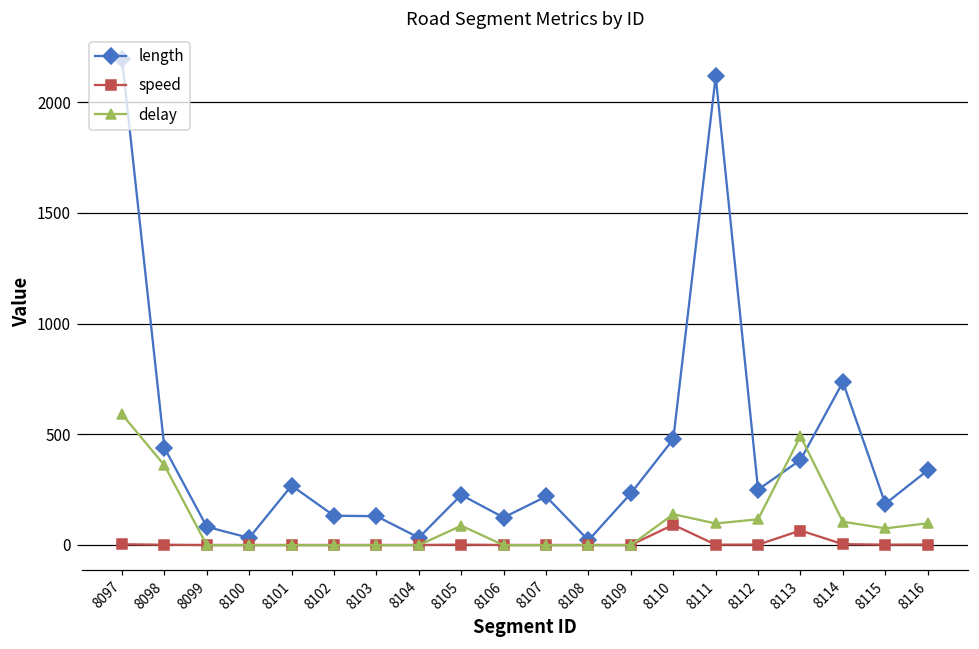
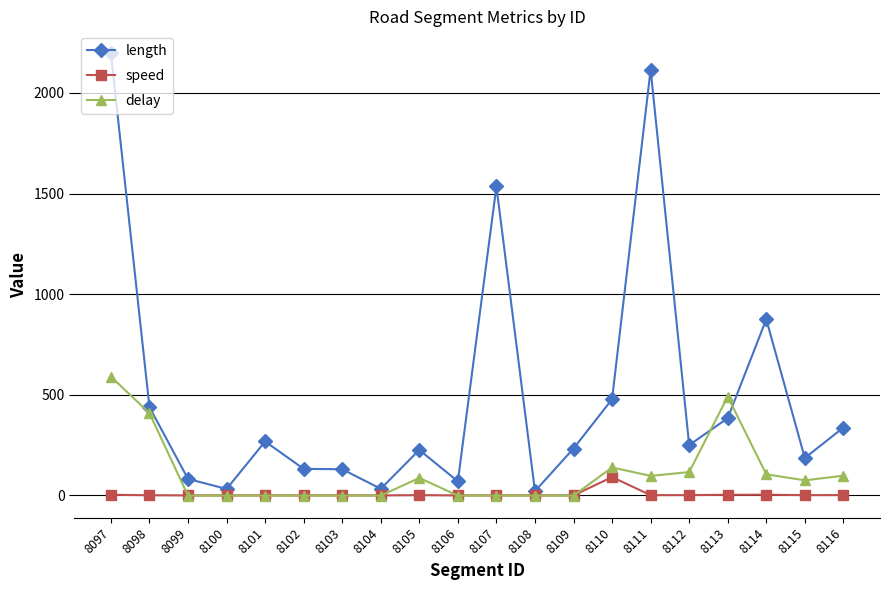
delay, 8098: 360 -> 410
length, 8106: 120 -> 70
length, 8107: 220 -> 1540
speed, 8113: 70 -> 0
length, 8114: 740 -> 880
